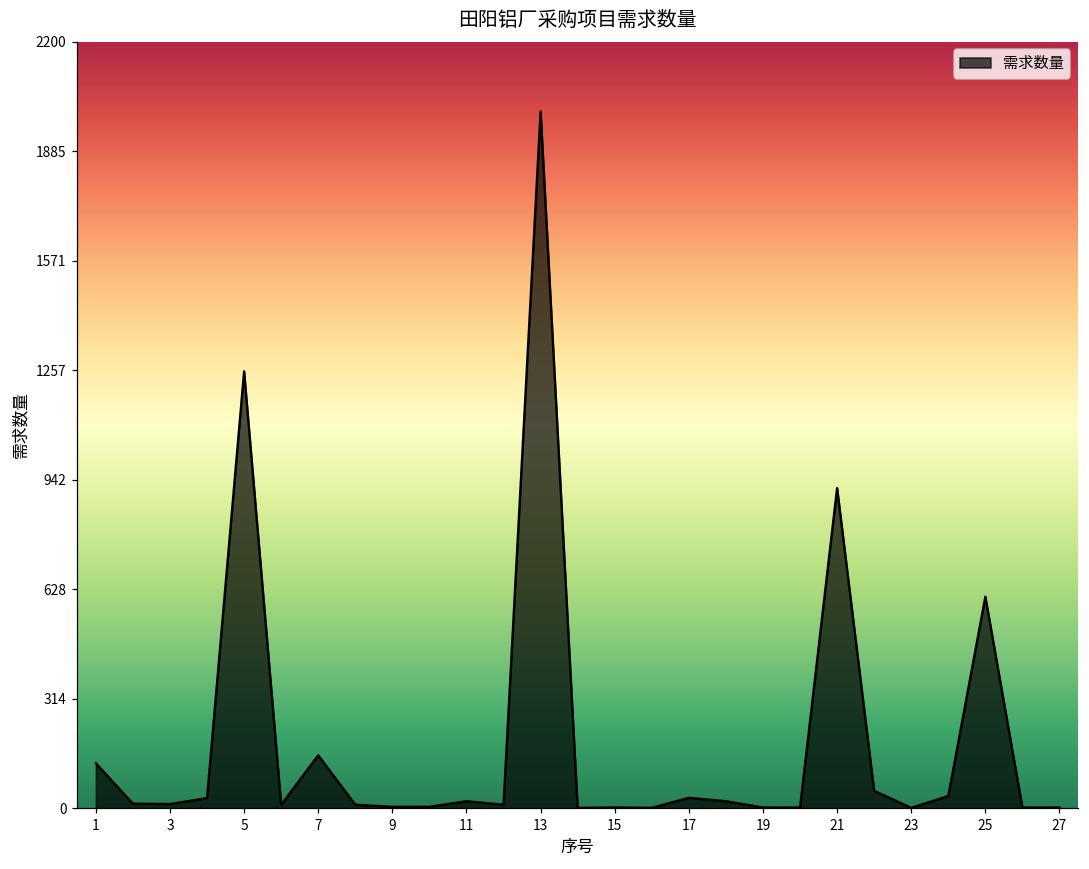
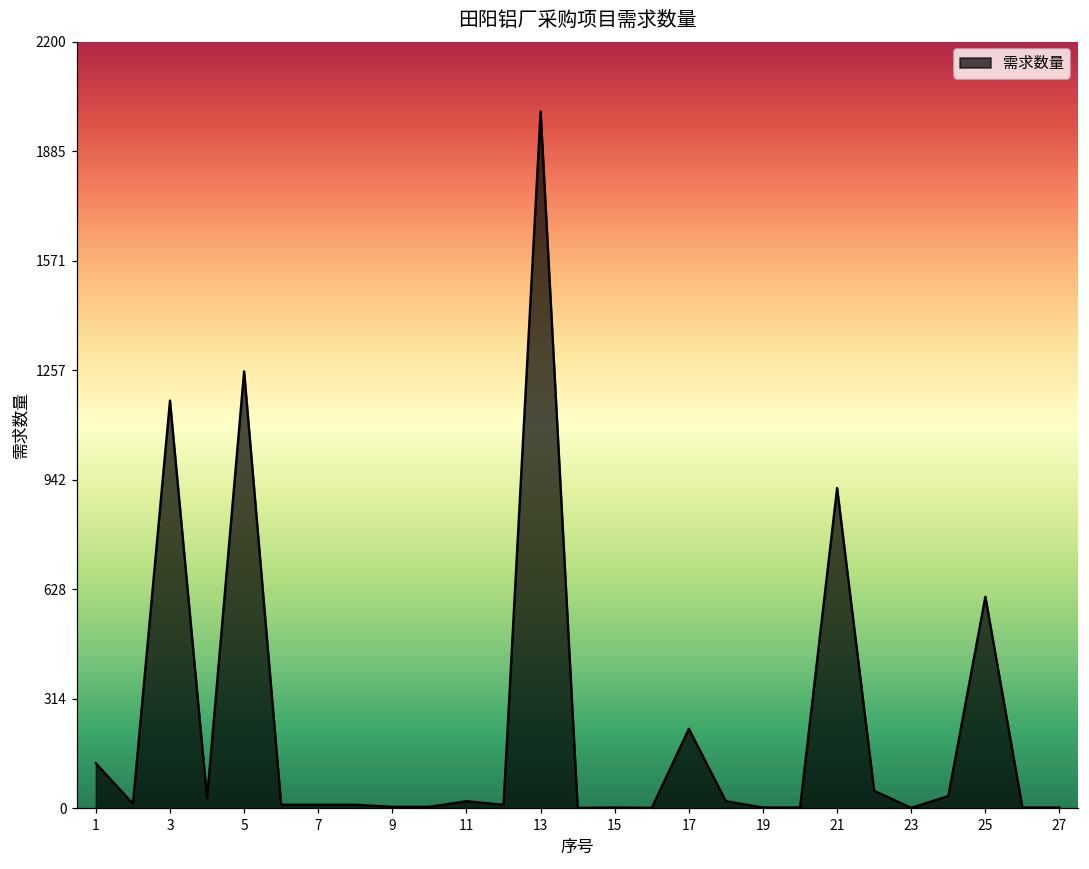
3: 10 -> 1170
7: 150 -> 10
17: 30 -> 230
